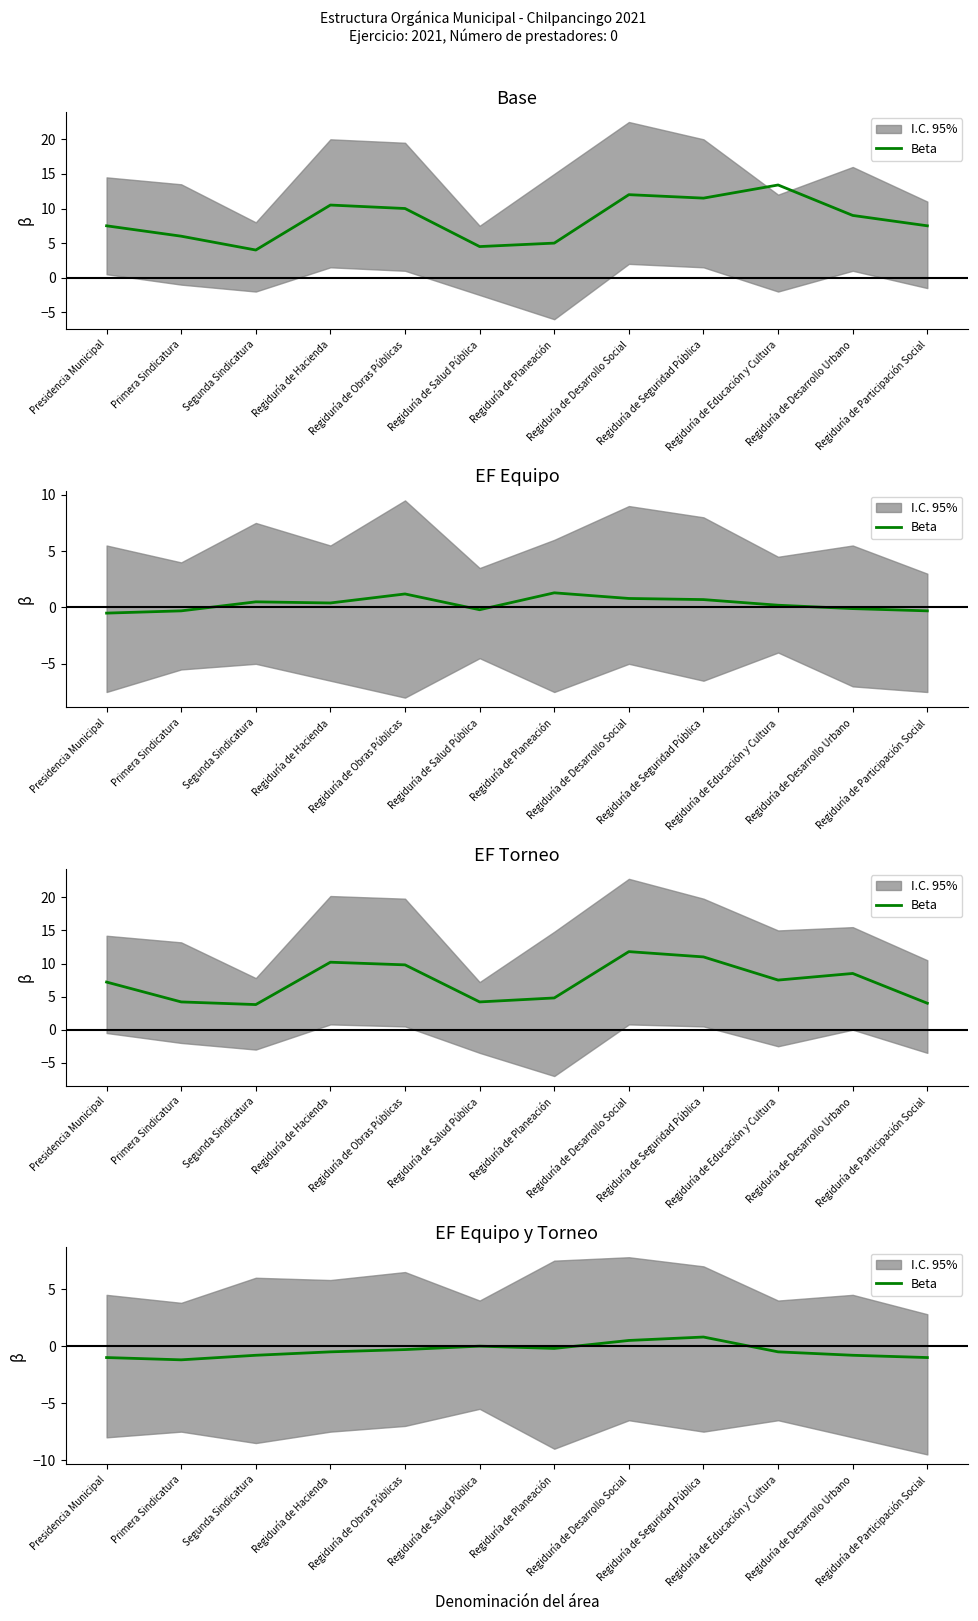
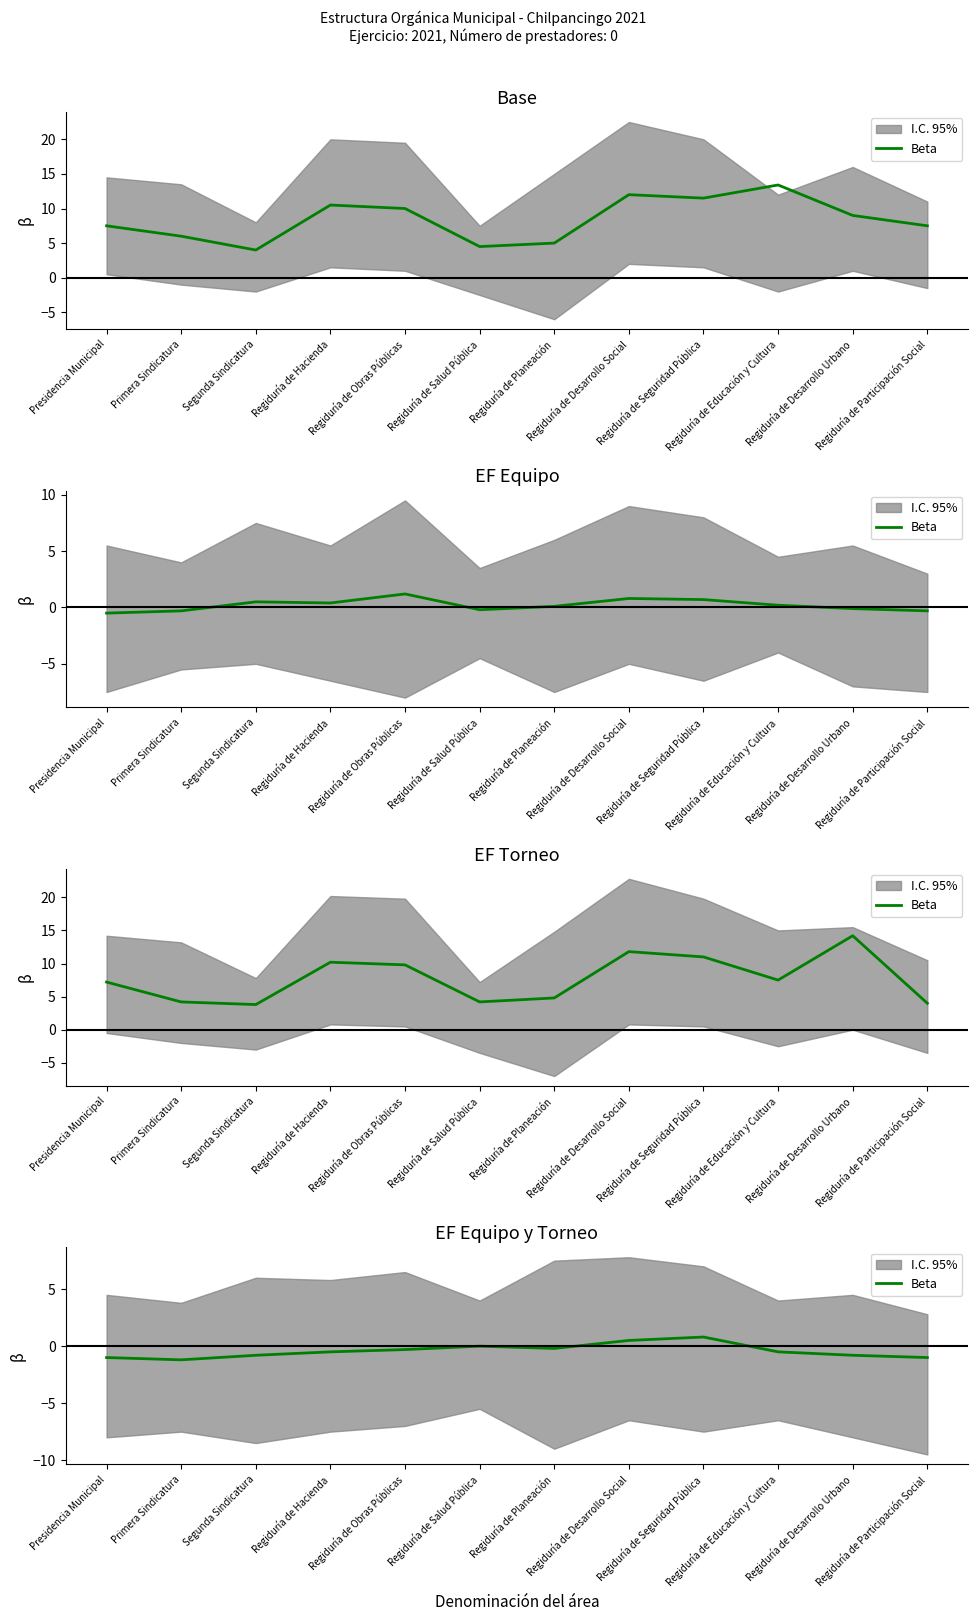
EF Equipo, Beta, Regiduría de Planeación: 1.3 -> 0.1
EF Torneo, Beta, Regiduría de Desarrollo Urbano: 9 -> 14
